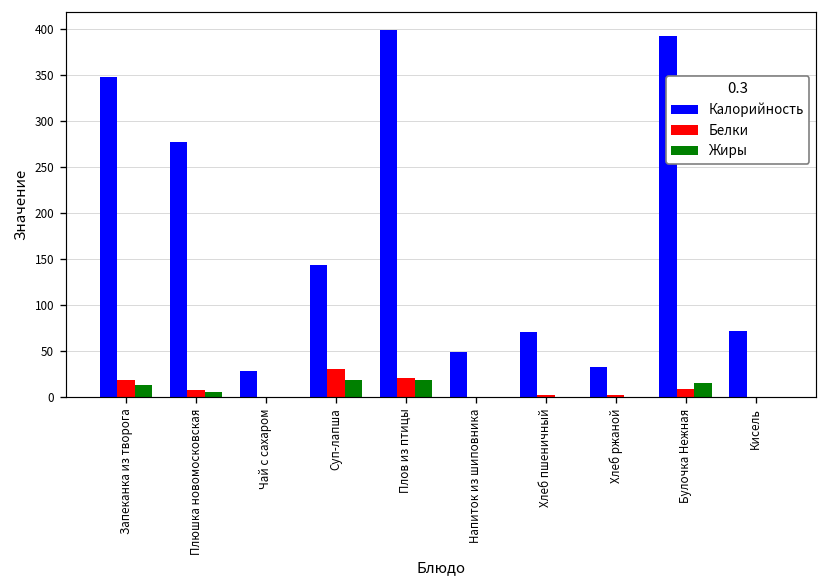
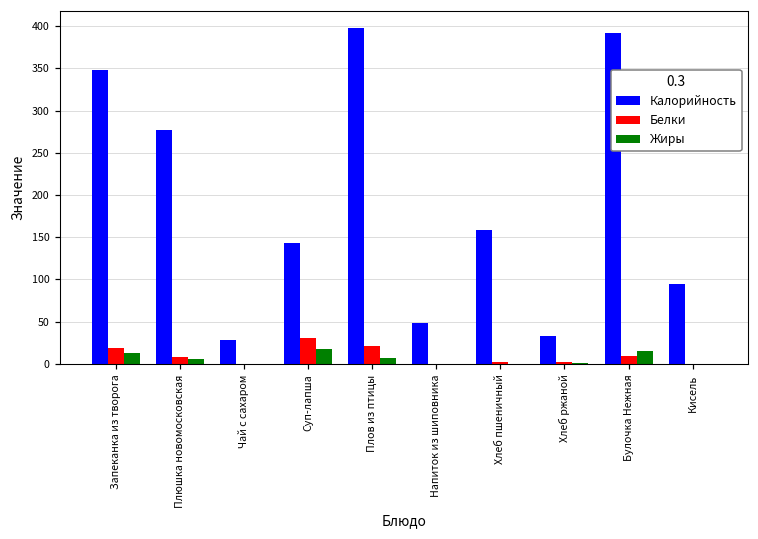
Жиры, Плов из птицы: 20 -> 10
Калорийность, Хлеб пшеничный: 70 -> 160
Калорийность, Кисель: 70 -> 100
